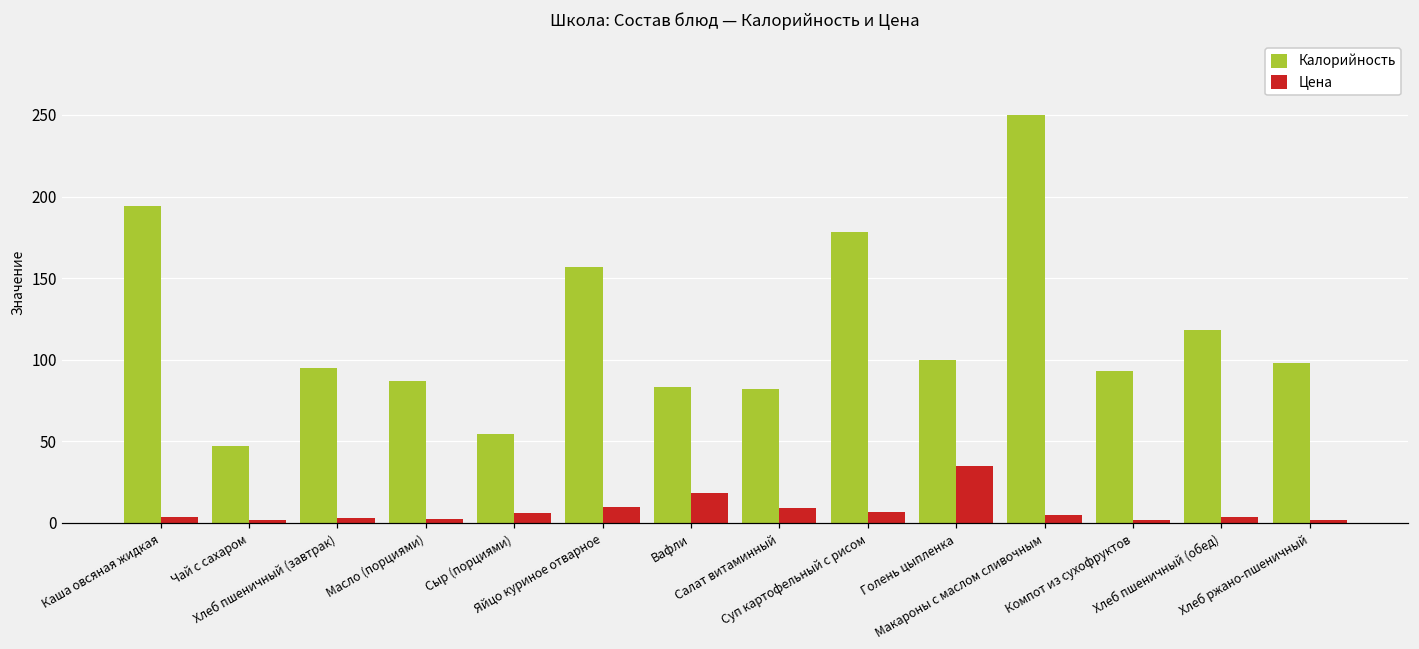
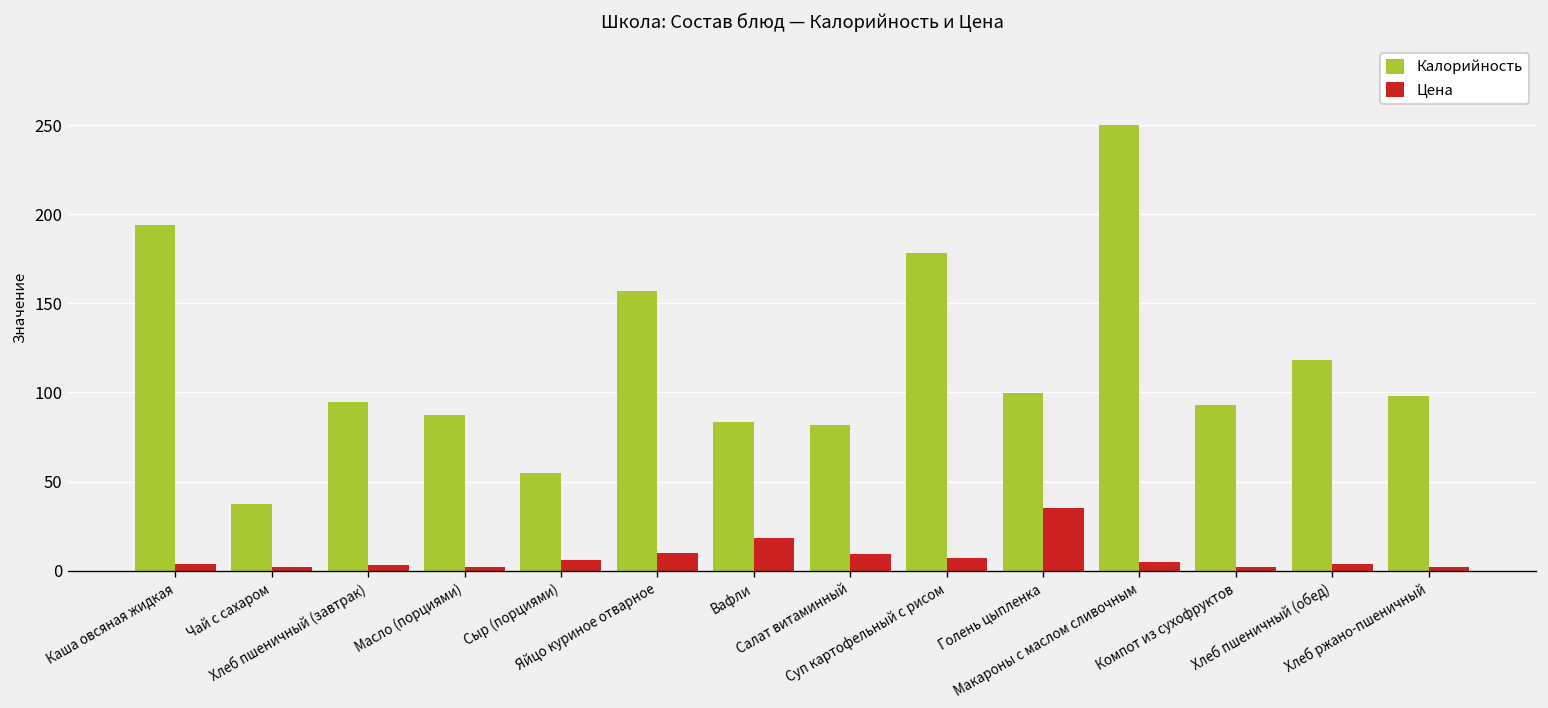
Калорийность, Чай с сахаром: 47 -> 38
